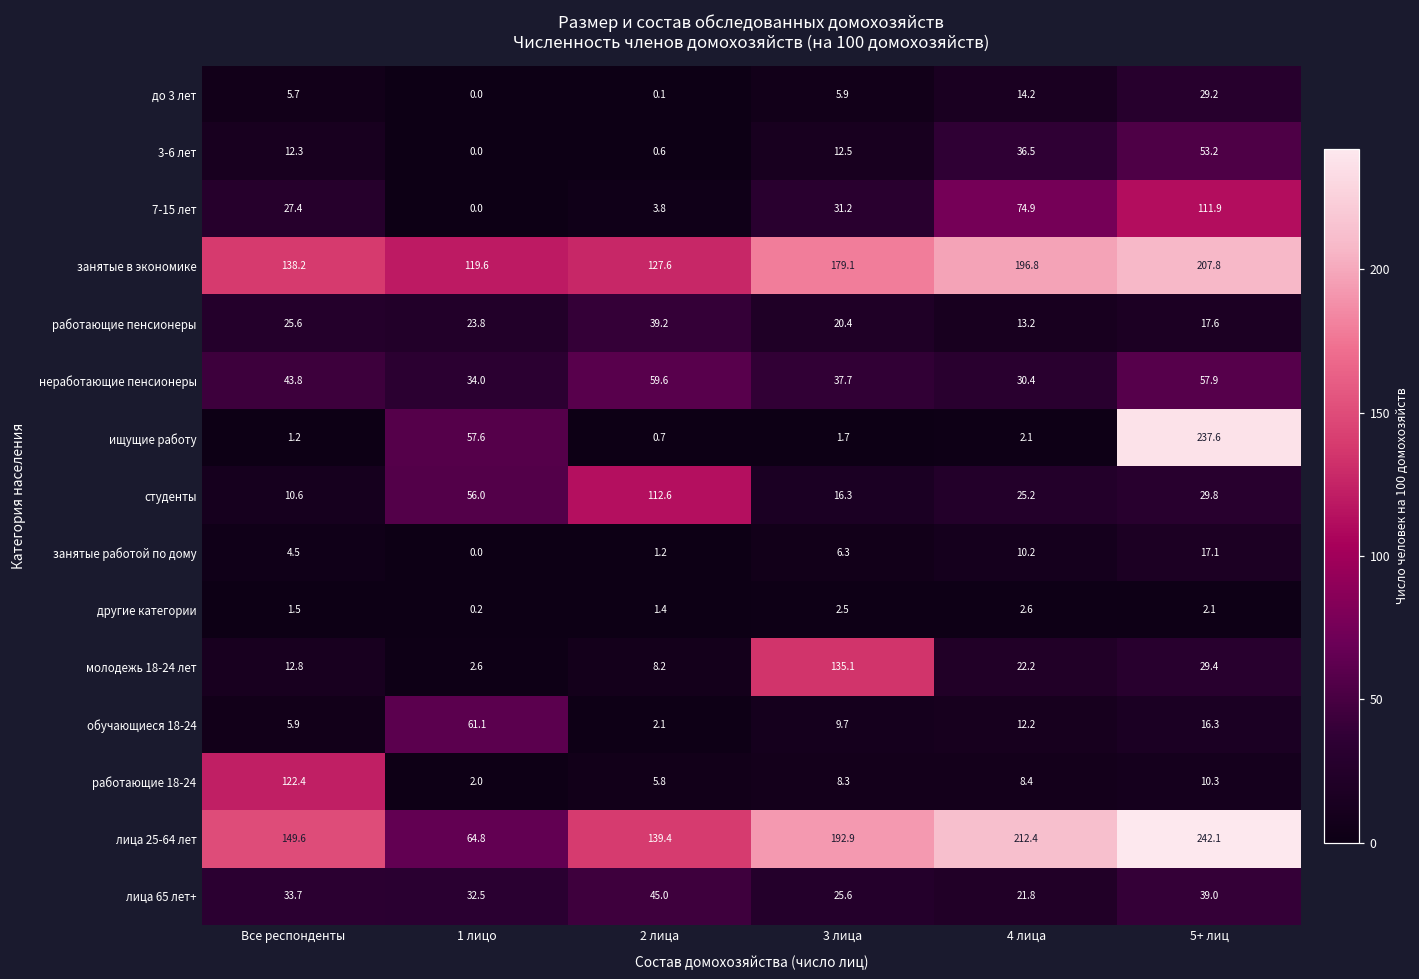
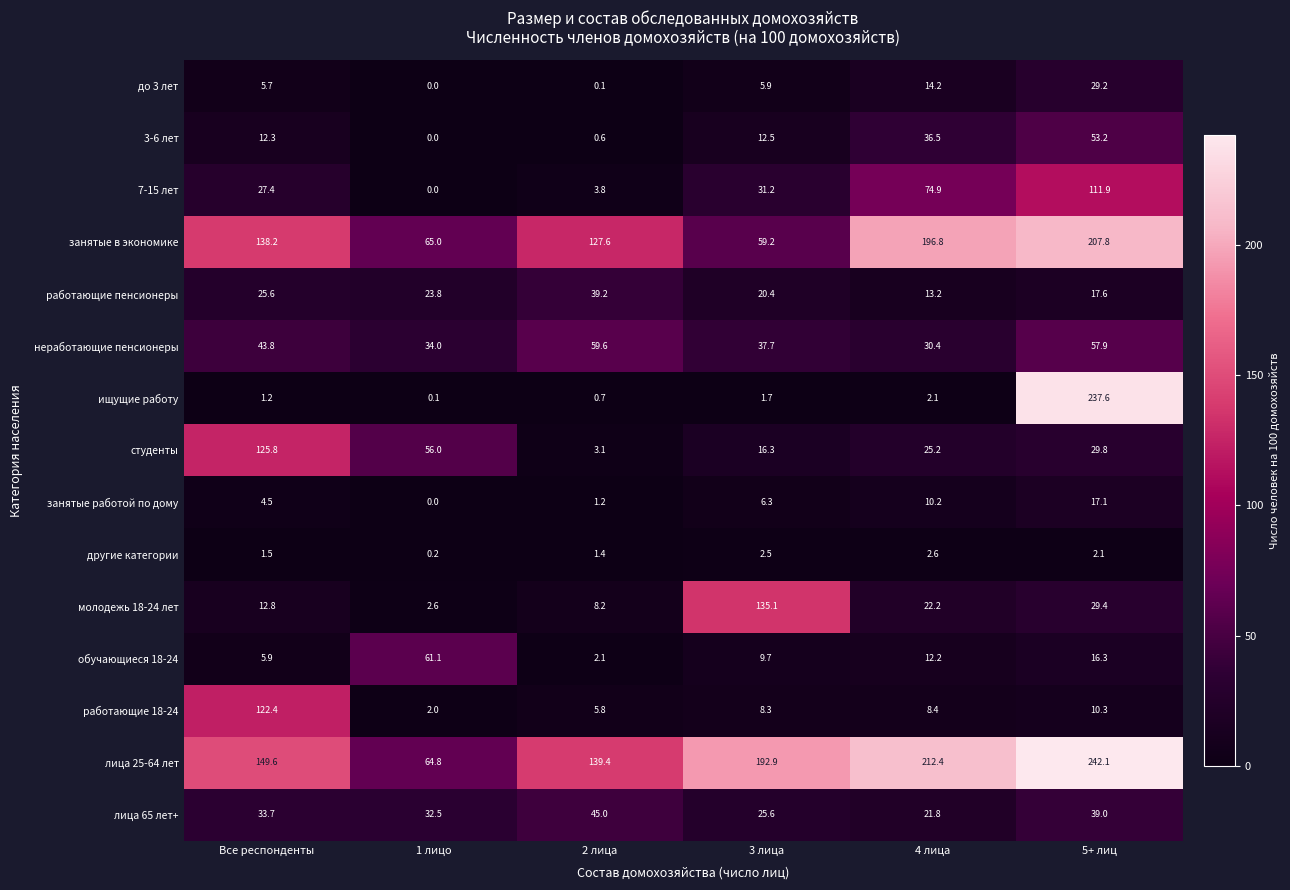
занятые в экономике, 1 лицо: 119.6 -> 65.0
занятые в экономике, 3 лица: 179.1 -> 59.2
ищущие работу, 1 лицо: 57.6 -> 0.1
студенты, Все респонденты: 10.6 -> 125.8
студенты, 2 лица: 112.6 -> 3.1
